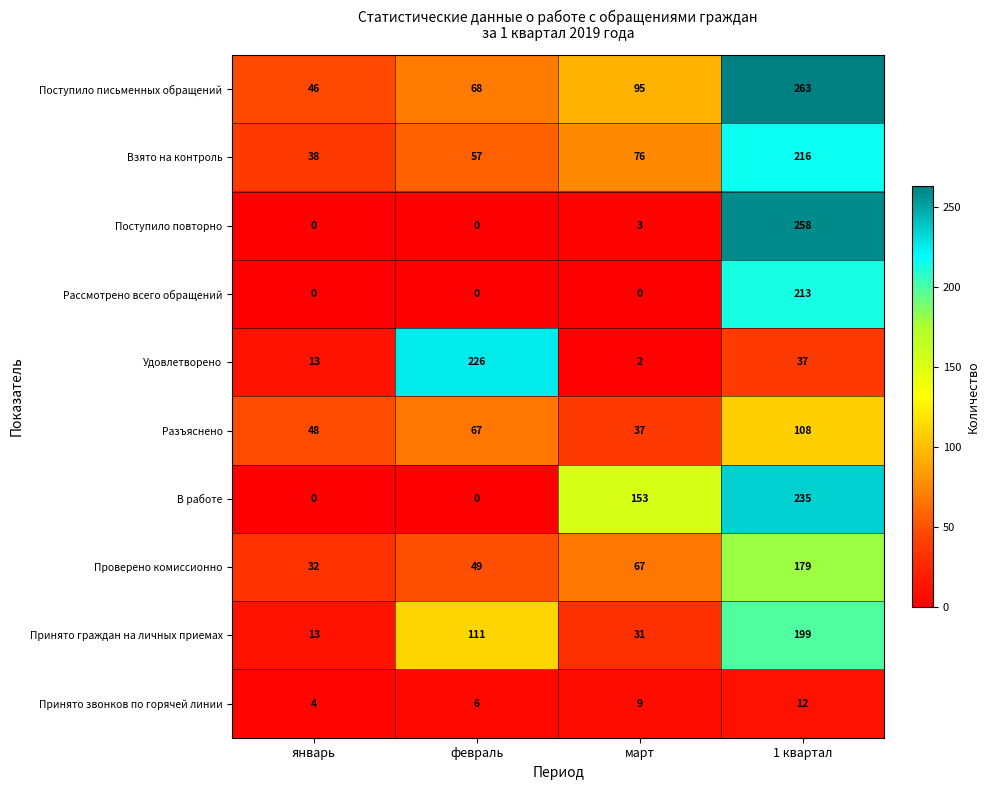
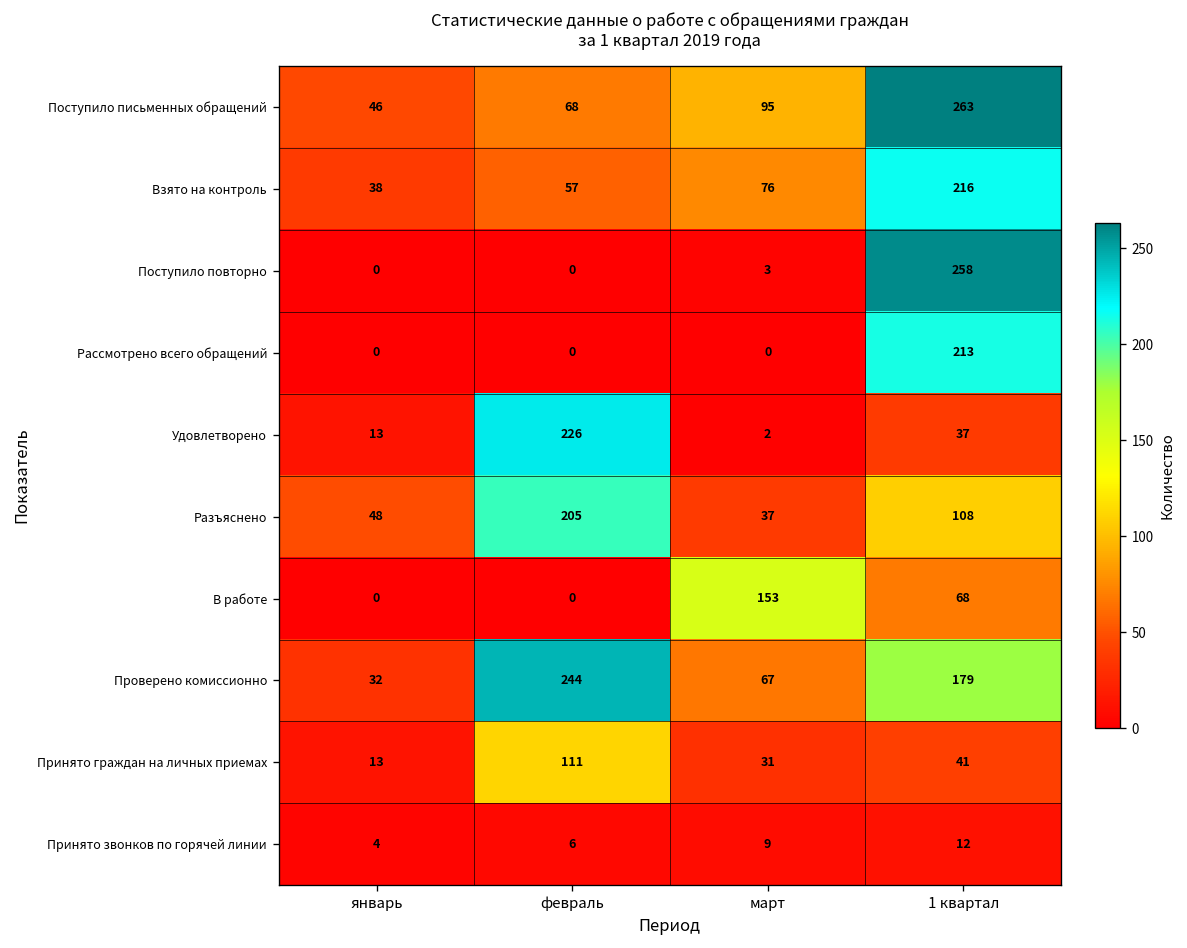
Разъяснено, февраль: 67 -> 205
В работе, 1 квартал: 235 -> 68
Проверено комиссионно, февраль: 49 -> 244
Принято граждан на личных приемах, 1 квартал: 199 -> 41
